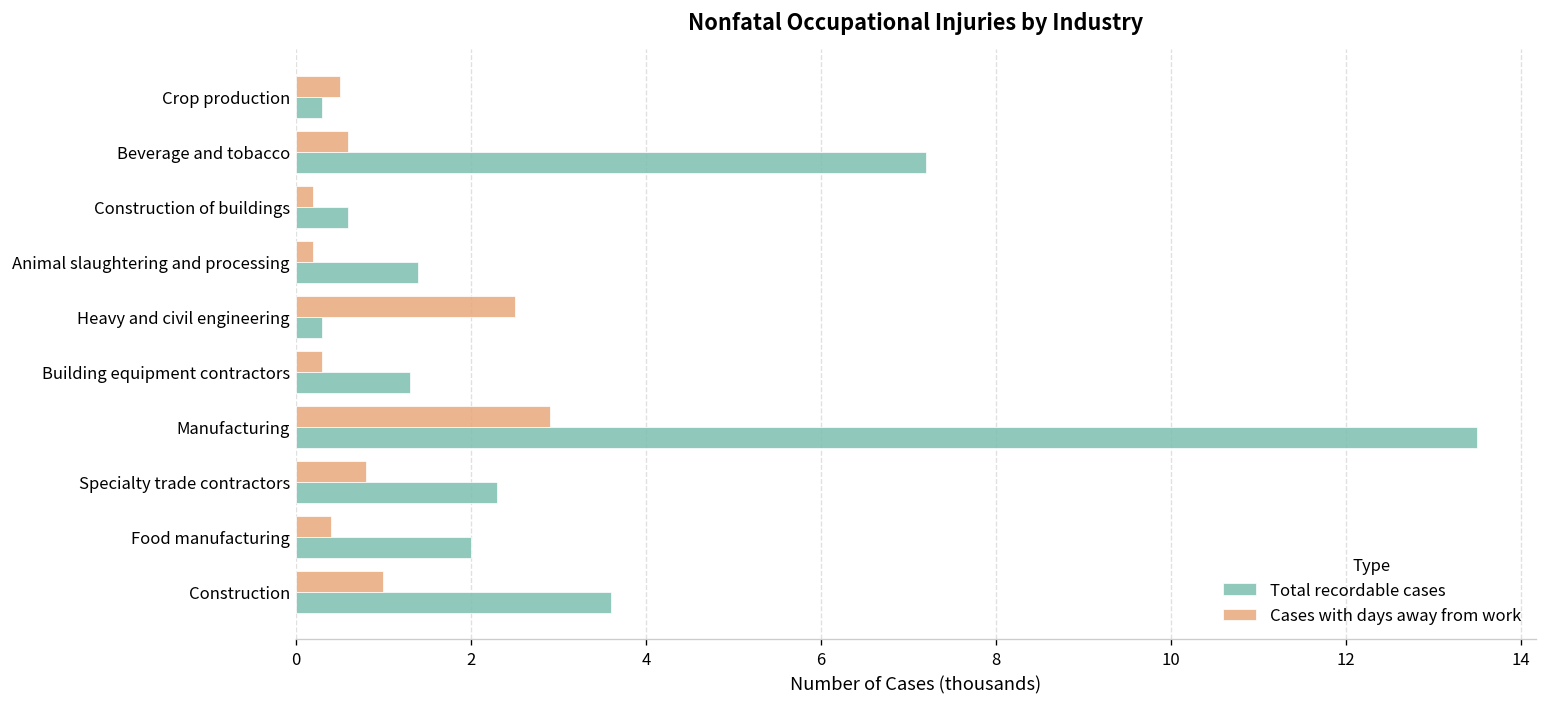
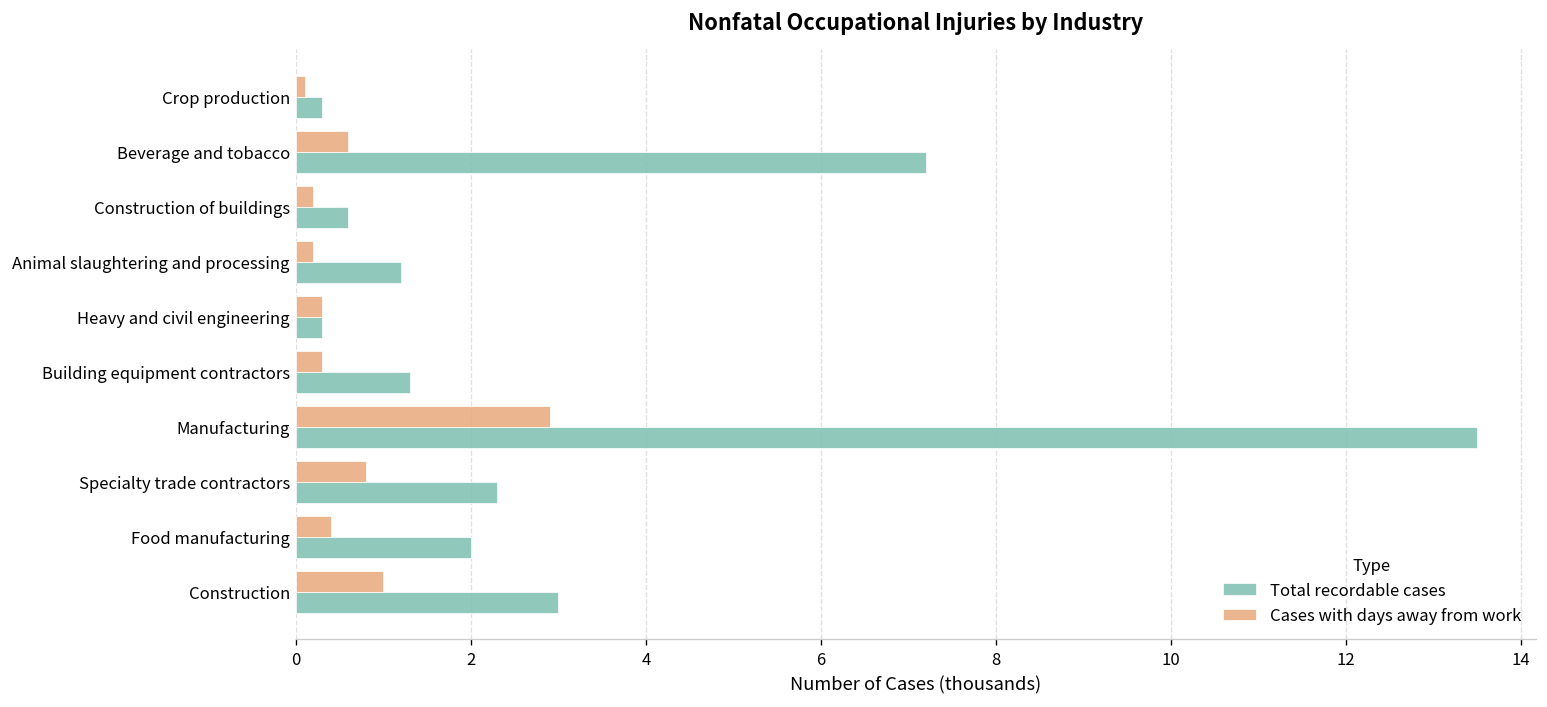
Cases with days away from work, Crop production: 0.5 -> 0.1
Total recordable cases, Animal slaughtering and processing: 1.4 -> 1.2
Cases with days away from work, Heavy and civil engineering: 2.5 -> 0.3
Total recordable cases, Construction: 3.6 -> 3.0
